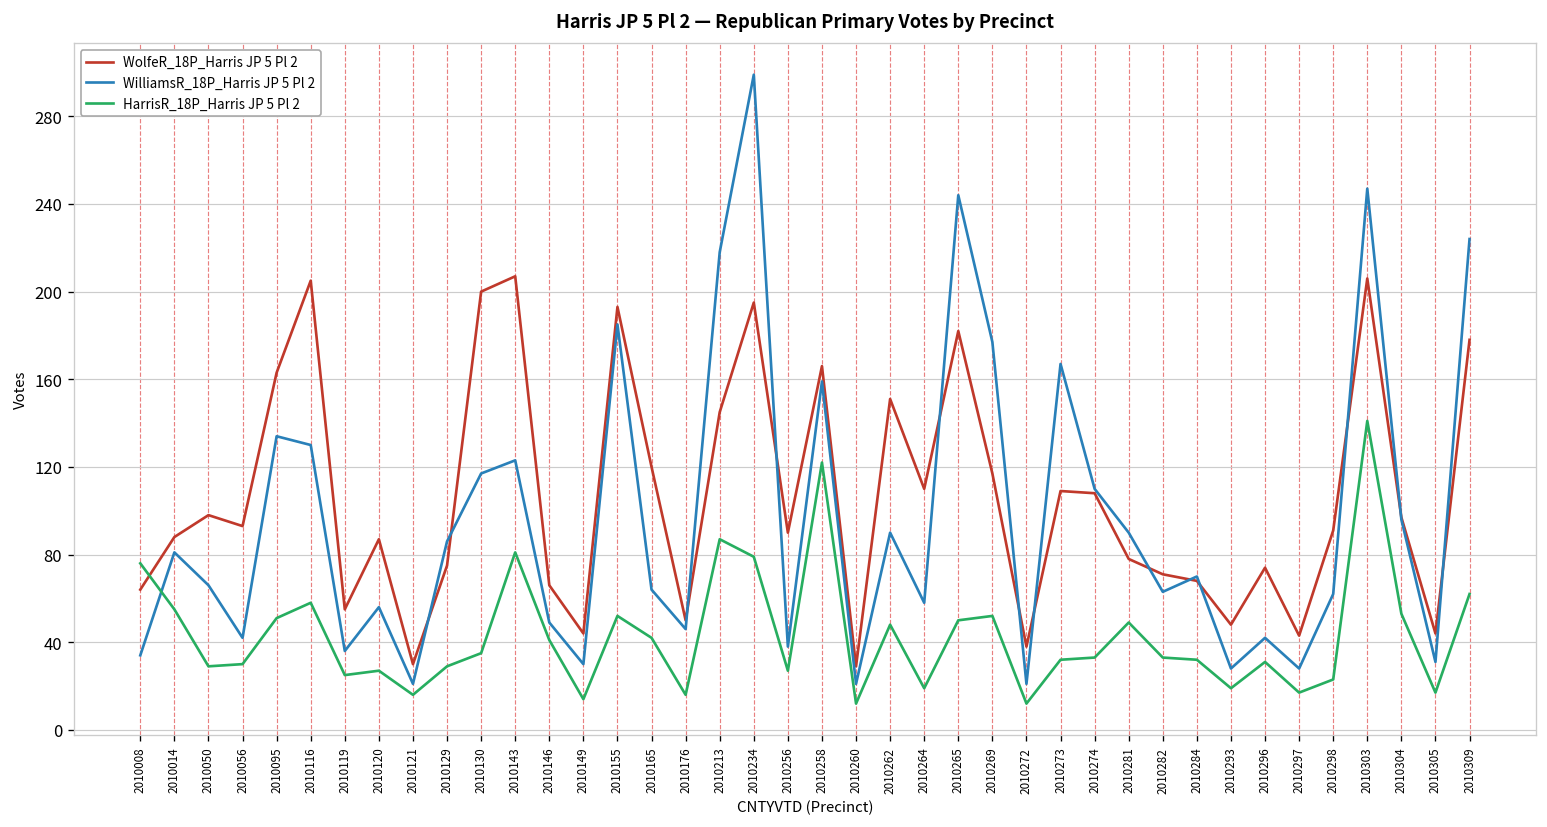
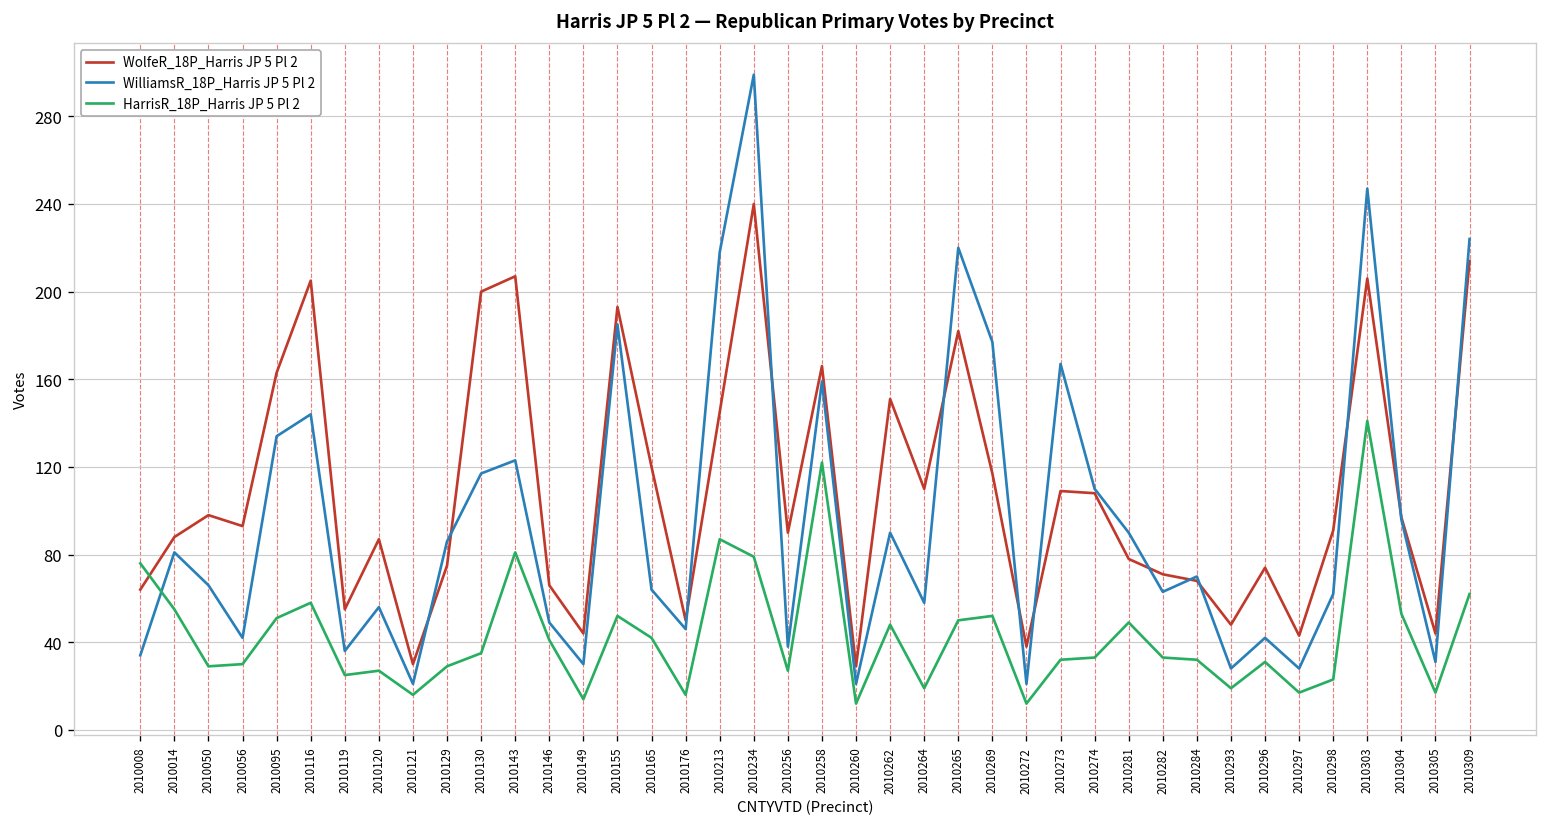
WilliamsR_18P_Harris JP 5 Pl 2, 2010116: 130 -> 144
WolfeR_18P_Harris JP 5 Pl 2, 2010234: 195 -> 240
WilliamsR_18P_Harris JP 5 Pl 2, 2010265: 244 -> 220
WolfeR_18P_Harris JP 5 Pl 2, 2010309: 178 -> 214
